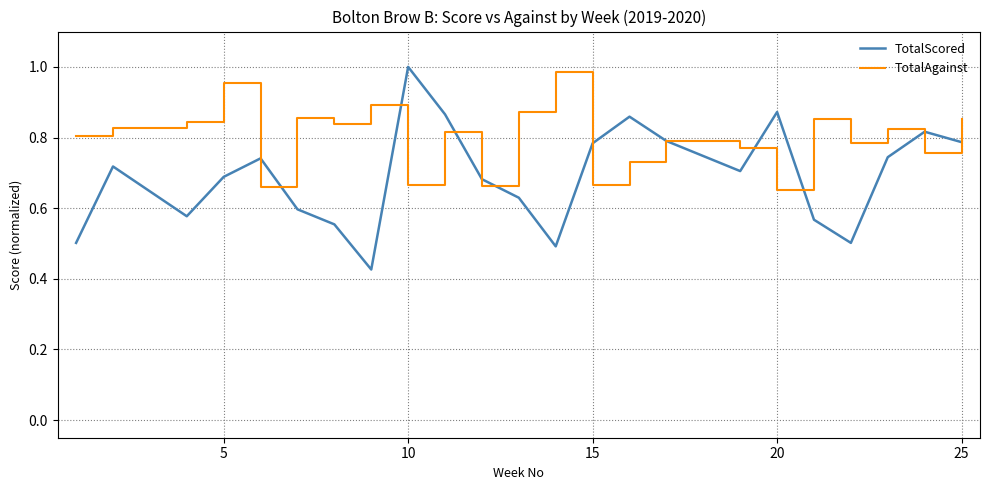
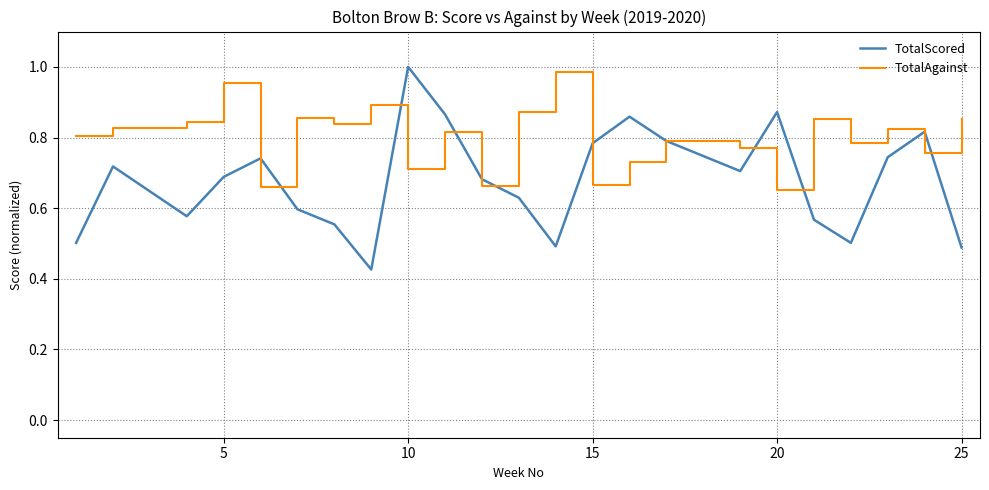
TotalAgainst, 10: 0.67 -> 0.71
TotalScored, 25: 0.79 -> 0.49
